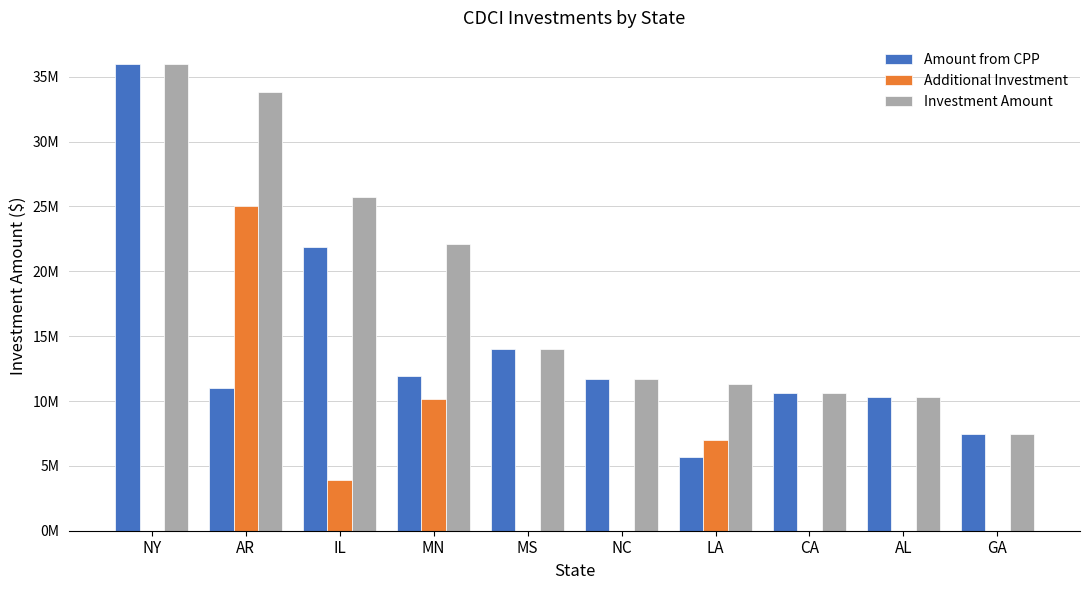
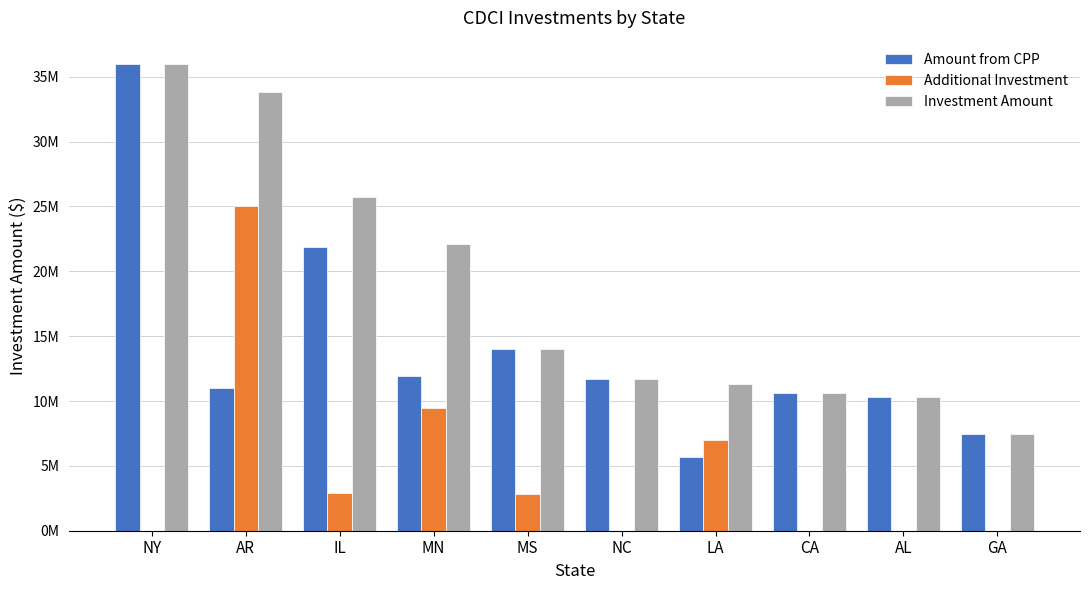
Additional Investment, IL: 3900000 -> 2900000
Additional Investment, MN: 10200000 -> 9500000
Additional Investment, MS: 0 -> 2800000
